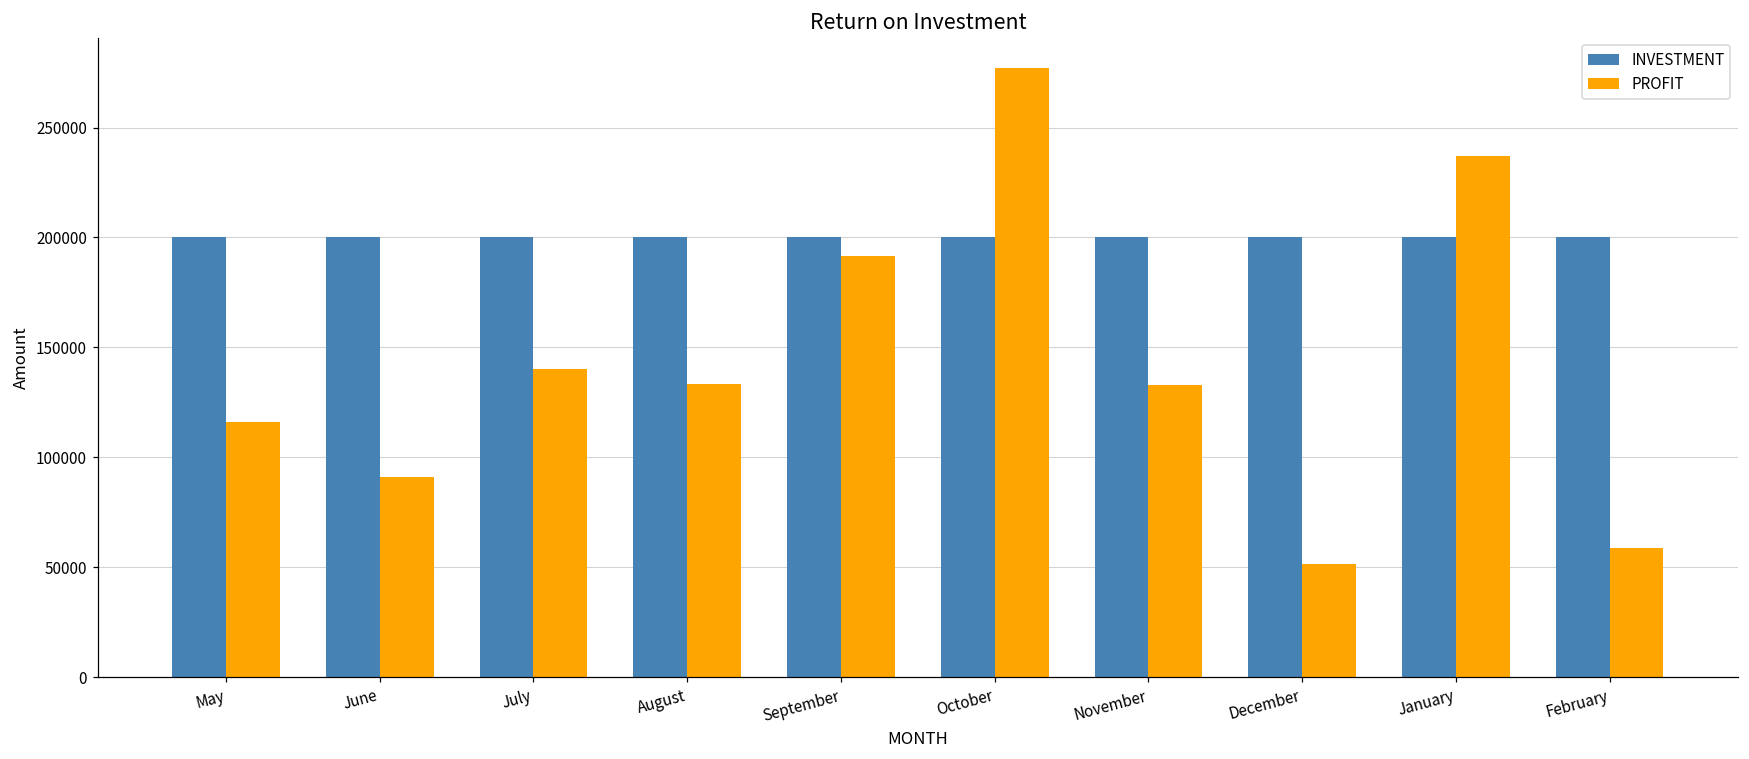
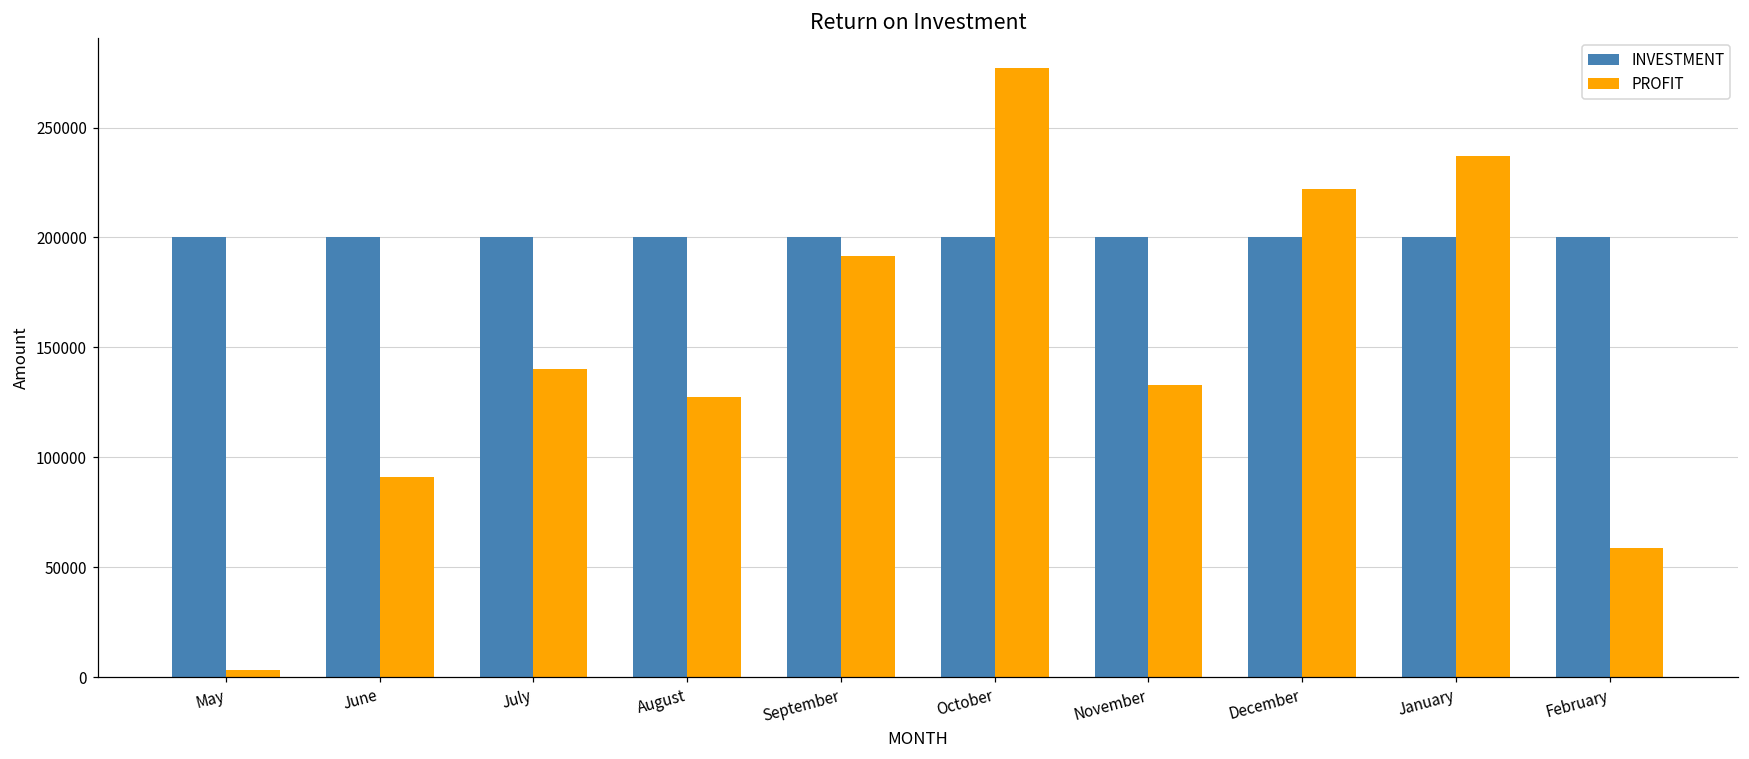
PROFIT, May: 116000 -> 3000
PROFIT, August: 133000 -> 127000
PROFIT, December: 51000 -> 222000
